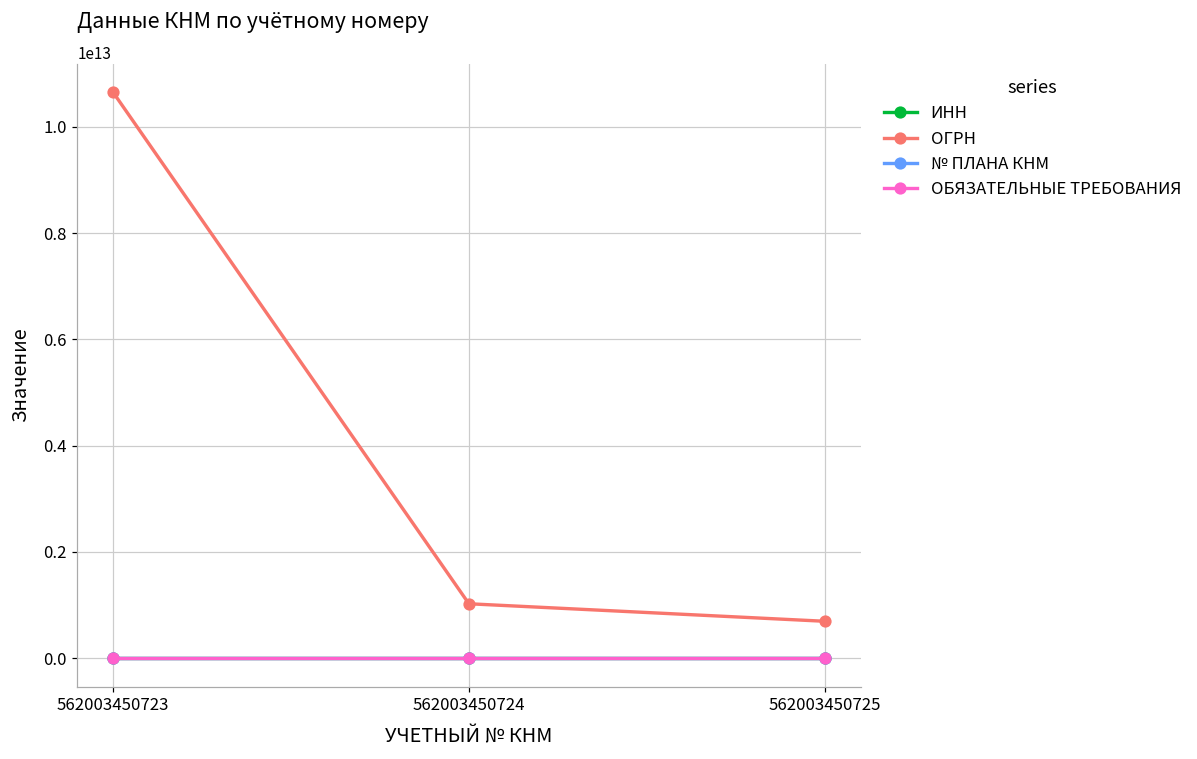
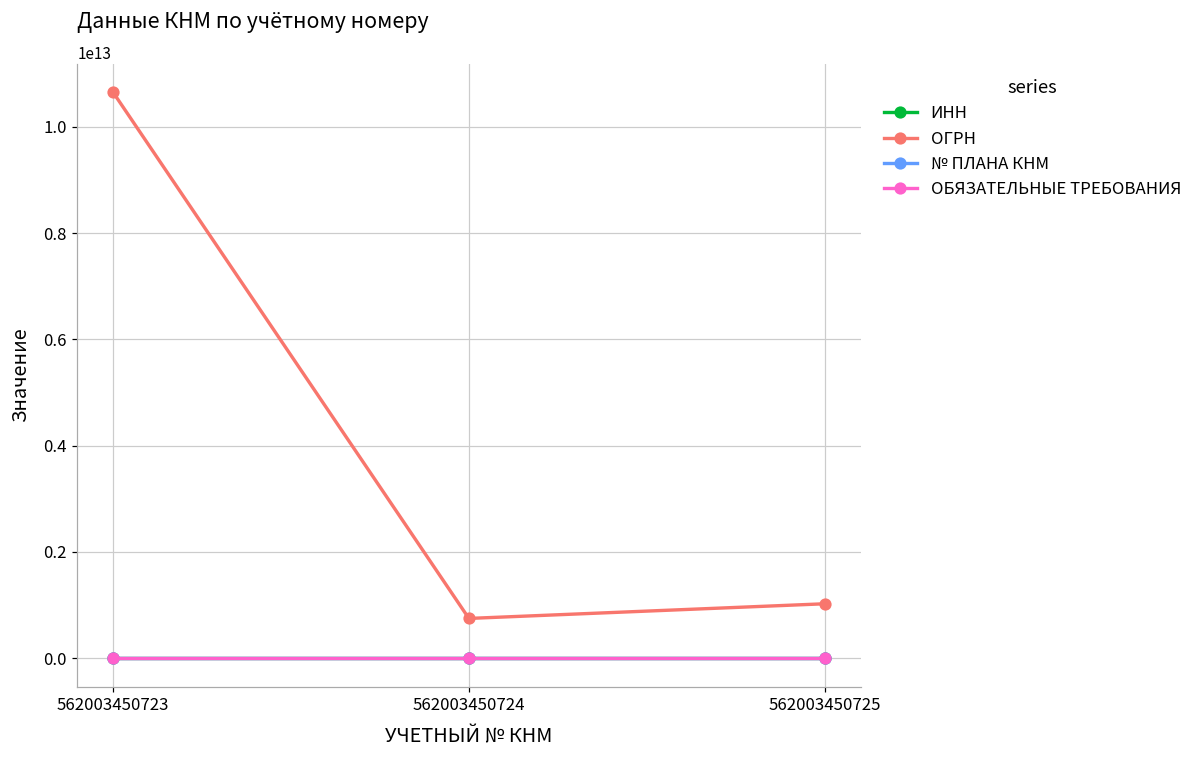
ОГРН, 562003450724: 1000000000000 -> 700000000000
ОГРН, 562003450725: 700000000000 -> 1000000000000
